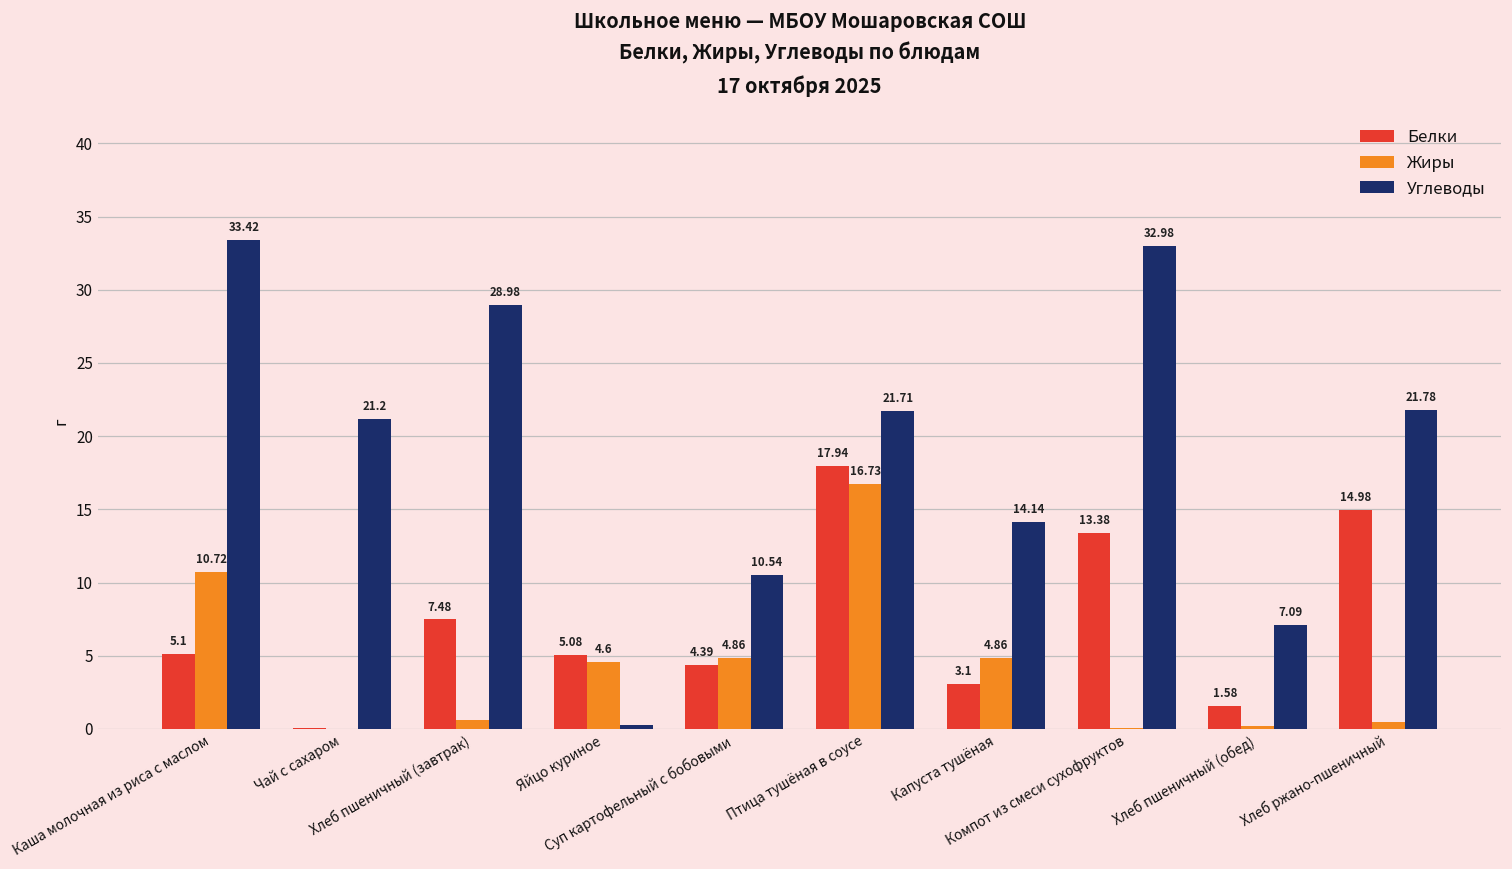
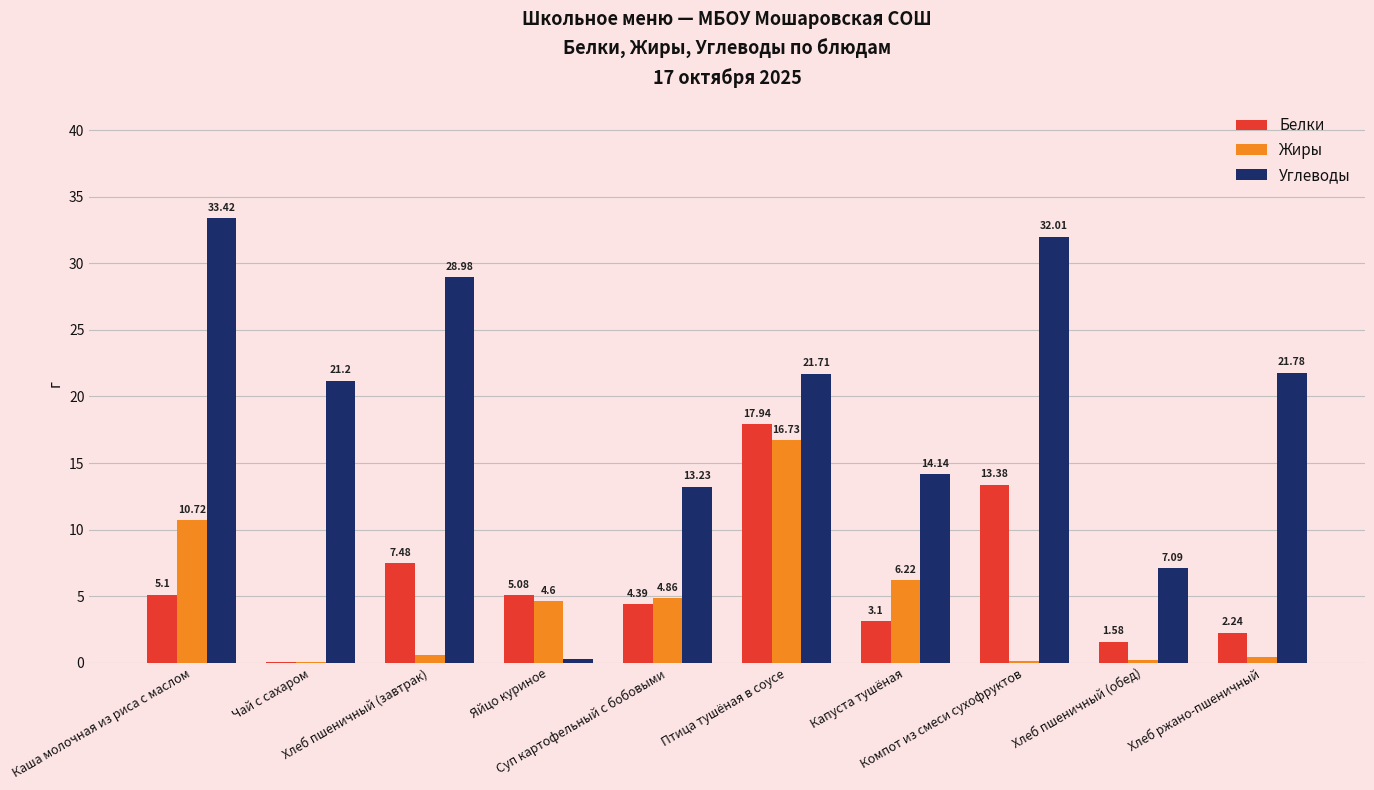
Углеводы, Суп картофельный с бобовыми: 10.54 -> 13.23
Жиры, Капуста тушёная: 4.86 -> 6.22
Углеводы, Компот из смеси сухофруктов: 32.98 -> 32.01
Белки, Хлеб ржано-пшеничный: 14.98 -> 2.24
